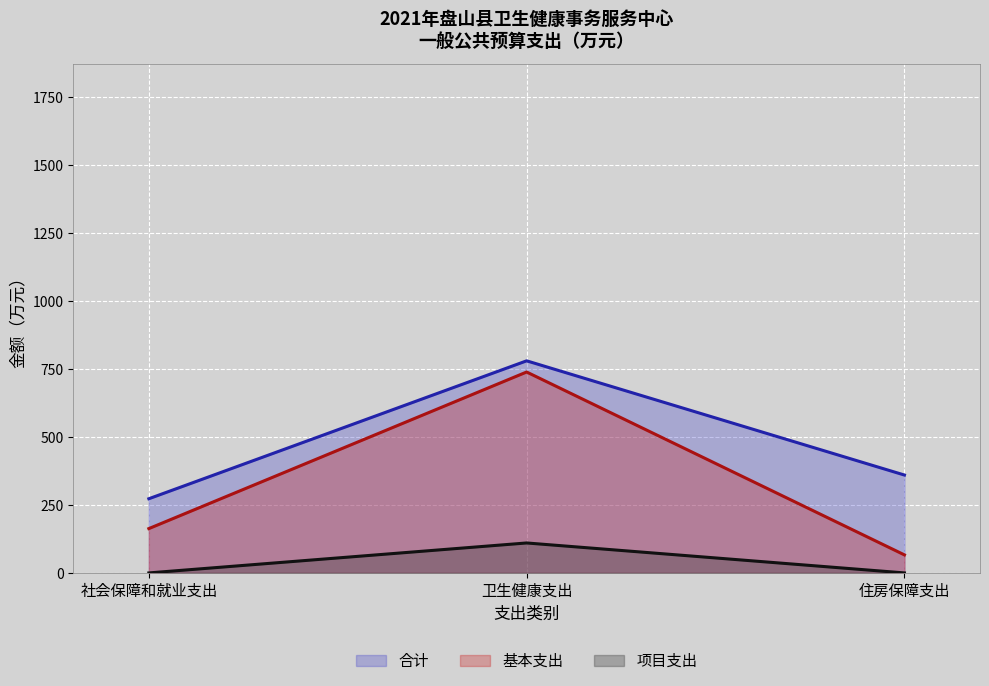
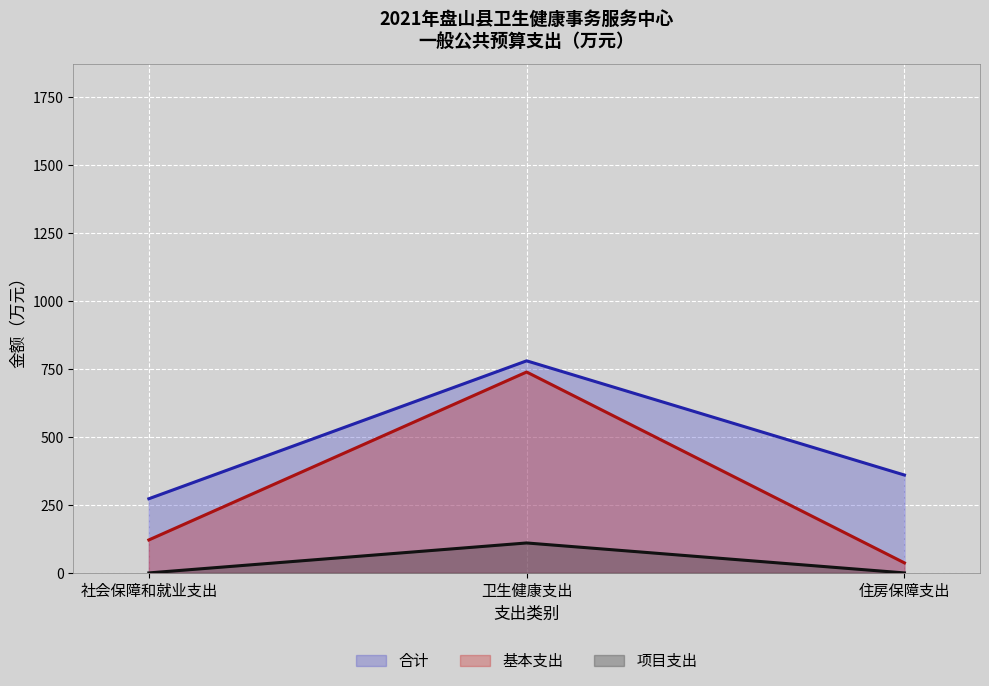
基本支出, 社会保障和就业支出: 160 -> 120
基本支出, 住房保障支出: 70 -> 40
